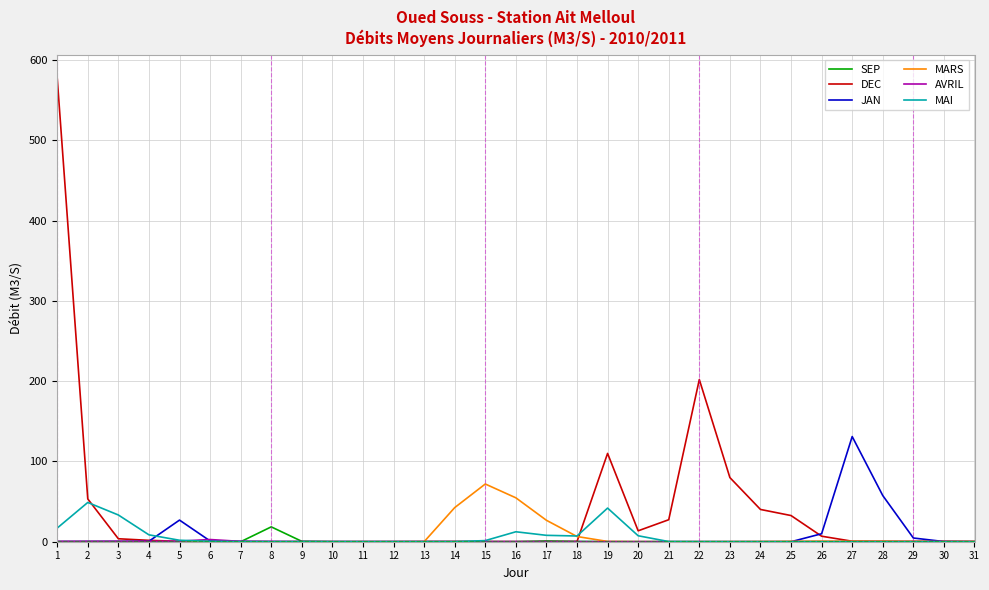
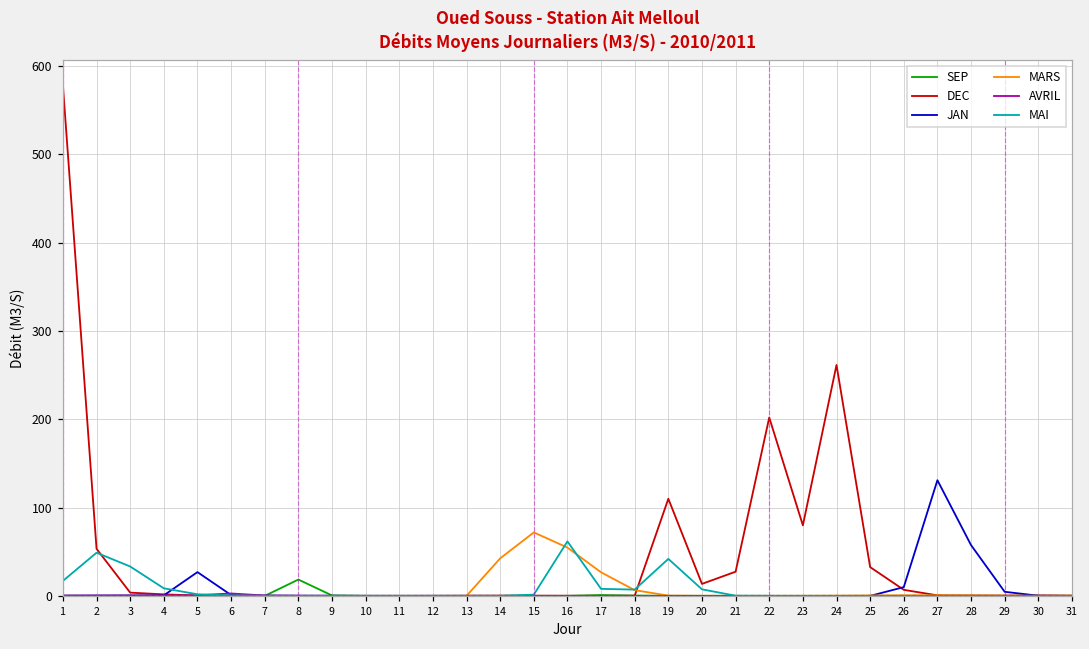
MAI, 16: 10 -> 60
DEC, 24: 40 -> 260
